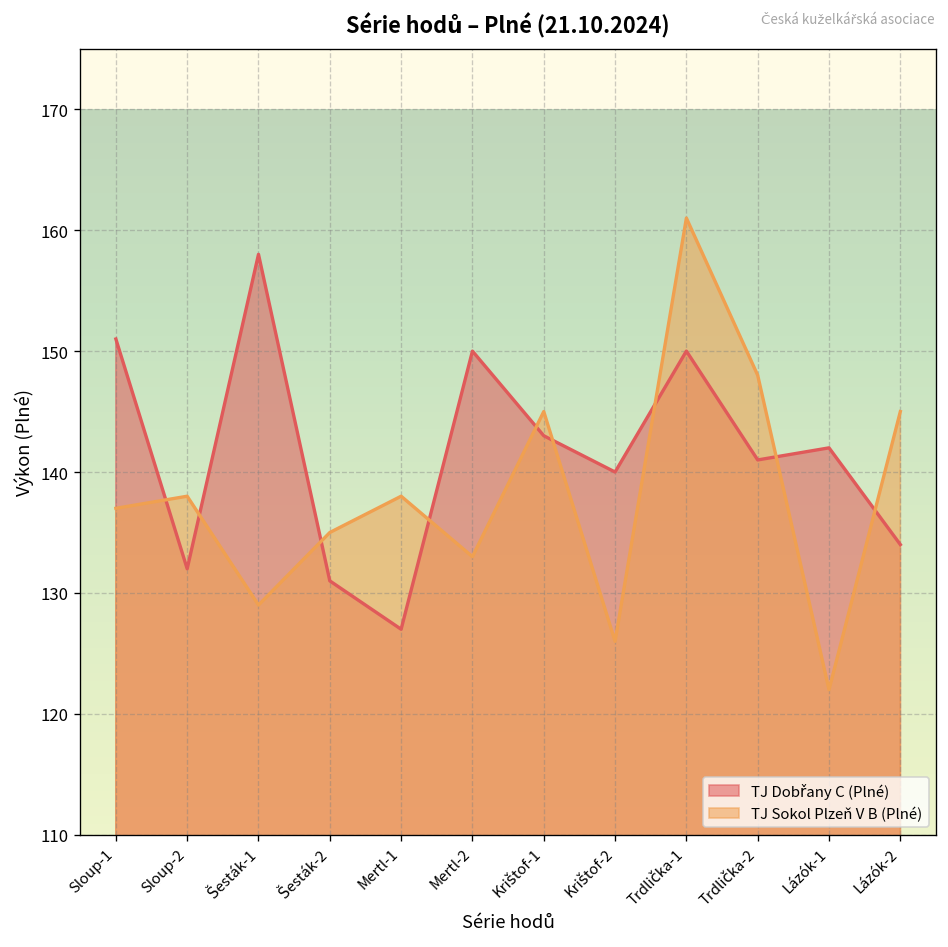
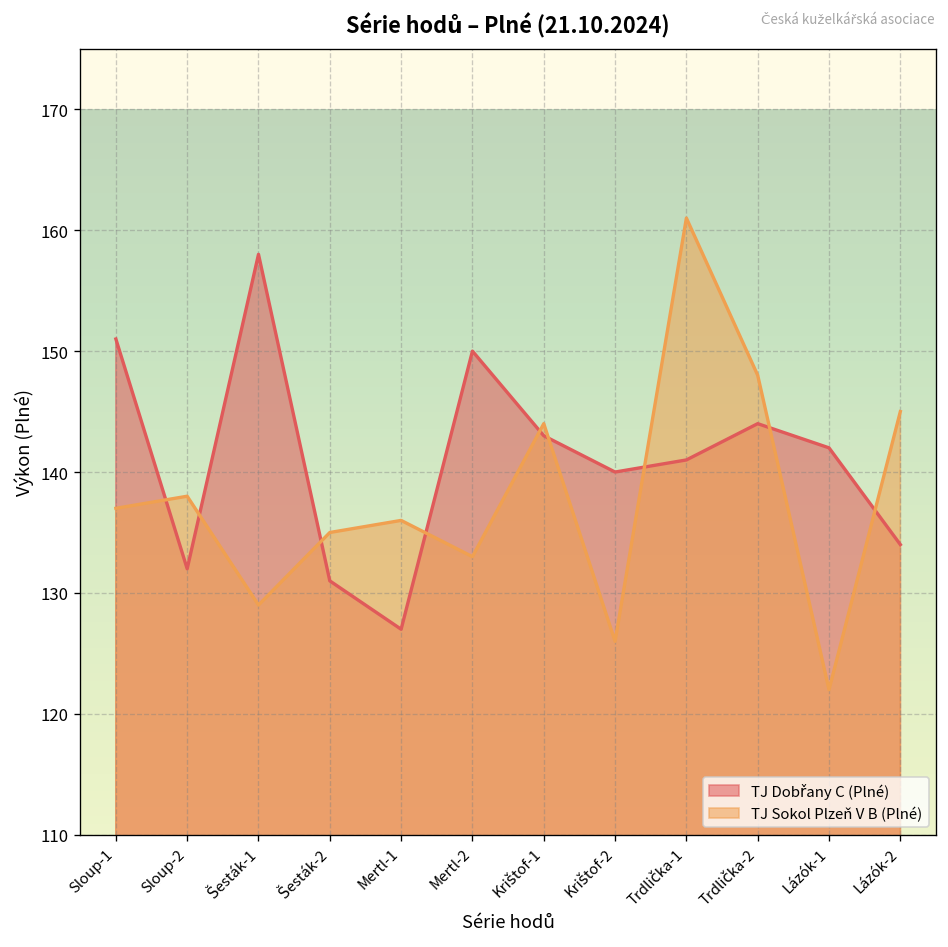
TJ Sokol Plzeň V B (Plné), Mertl-1: 138 -> 136
TJ Sokol Plzeň V B (Plné), Krištof-1: 145 -> 144
TJ Dobřany C (Plné), Trdlička-1: 150 -> 141
TJ Dobřany C (Plné), Trdlička-2: 141 -> 144
